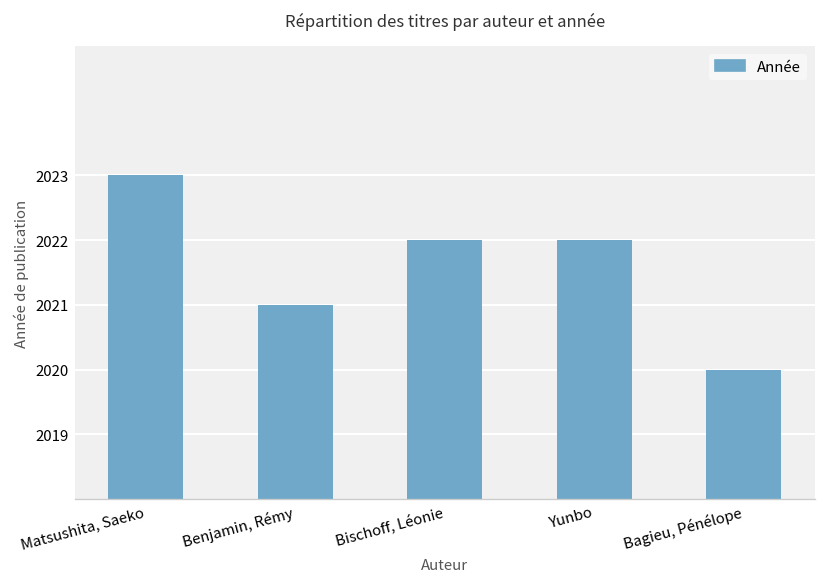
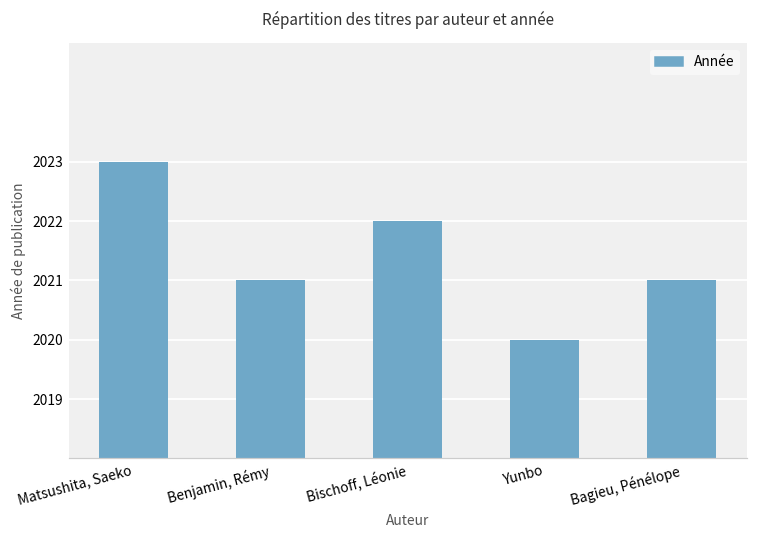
Yunbo: 2022 -> 2020
Bagieu, Pénélope: 2020 -> 2021
